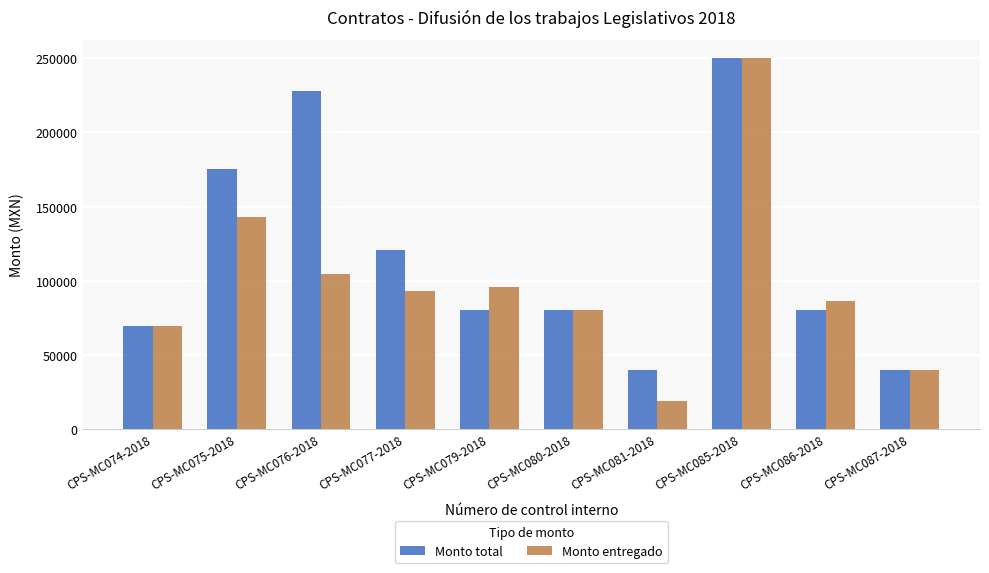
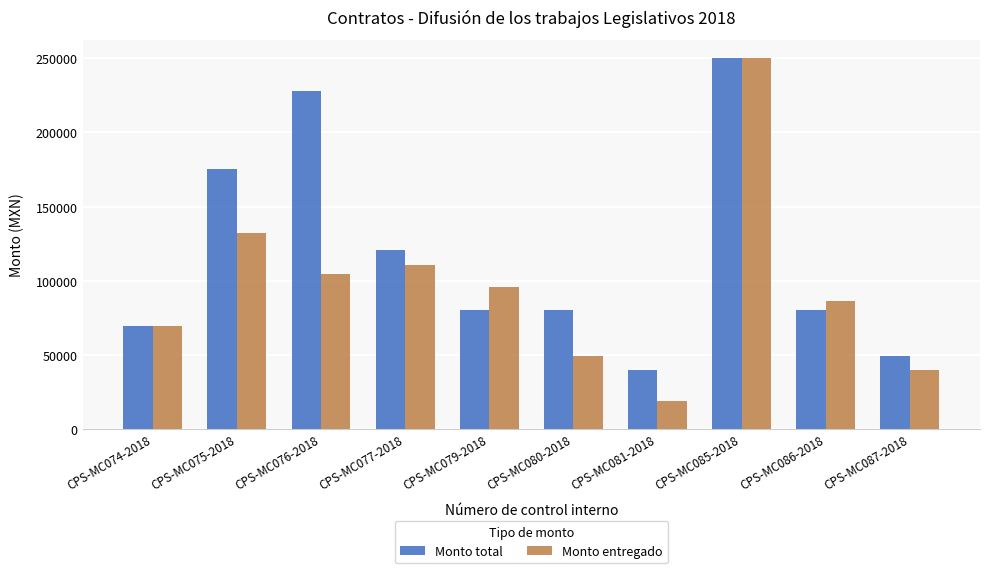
Monto entregado, CPS-MC075-2018: 143000 -> 132000
Monto entregado, CPS-MC077-2018: 93000 -> 110000
Monto entregado, CPS-MC080-2018: 80000 -> 50000
Monto total, CPS-MC087-2018: 40000 -> 49000
